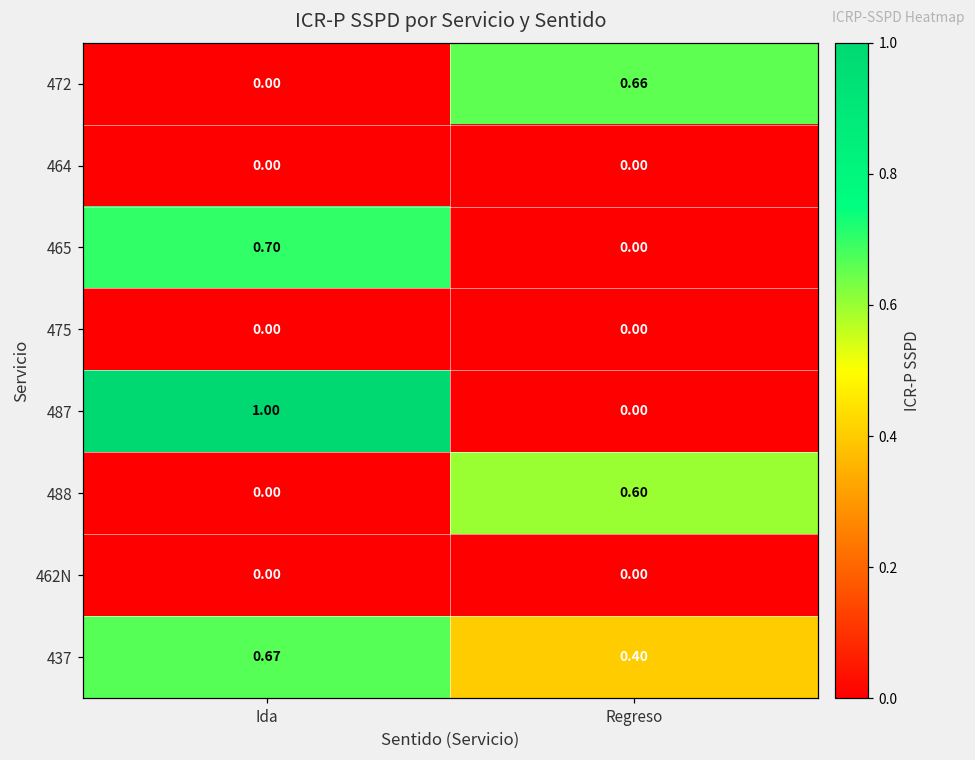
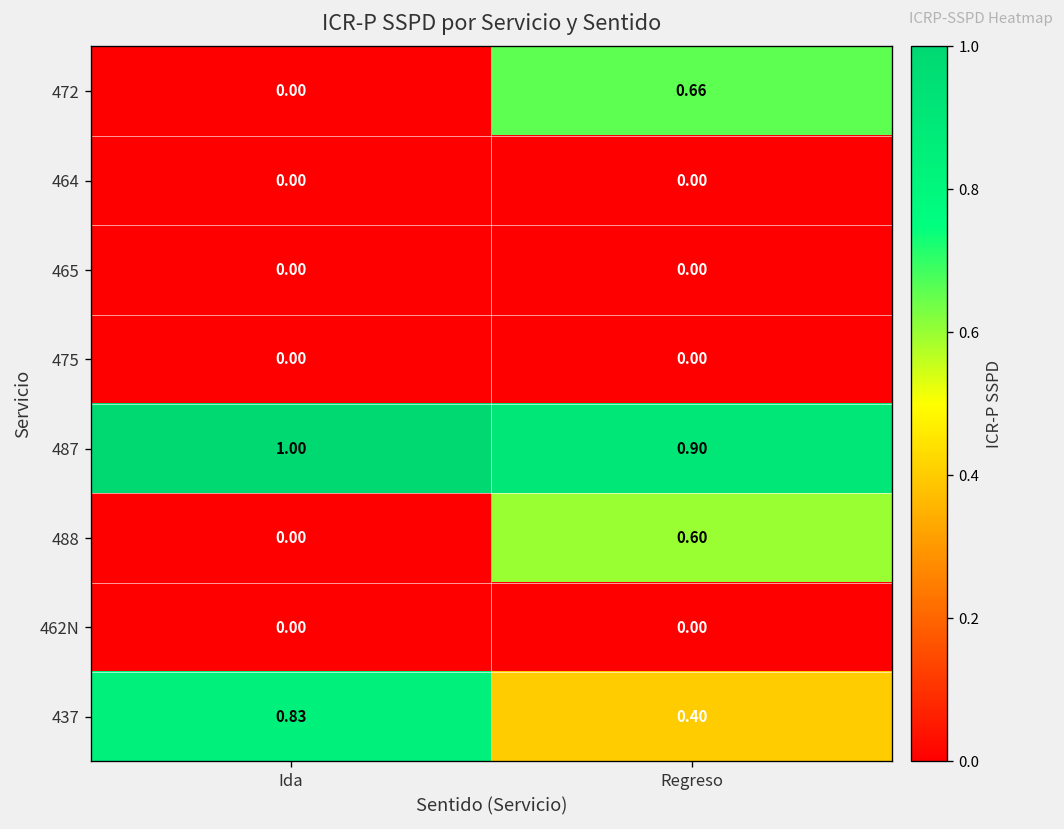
465, Ida: 0.70 -> 0.00
487, Regreso: 0.00 -> 0.90
437, Ida: 0.67 -> 0.83
